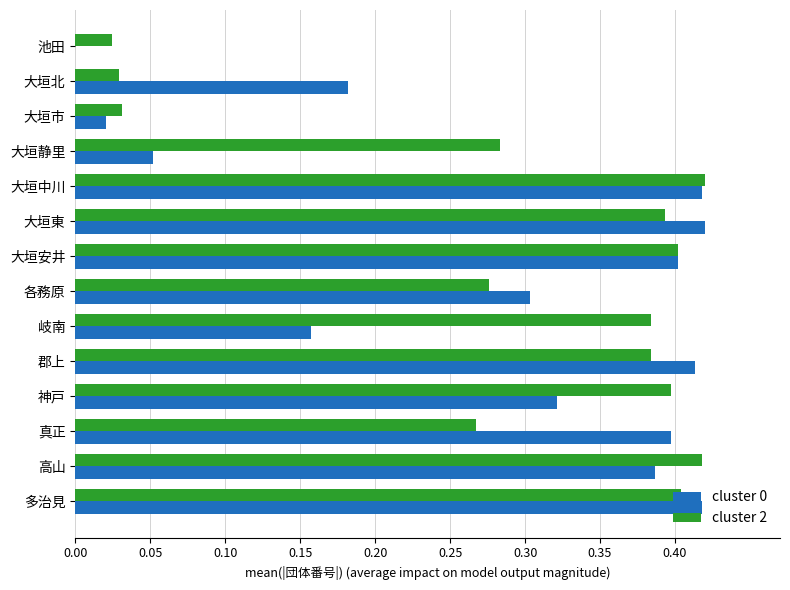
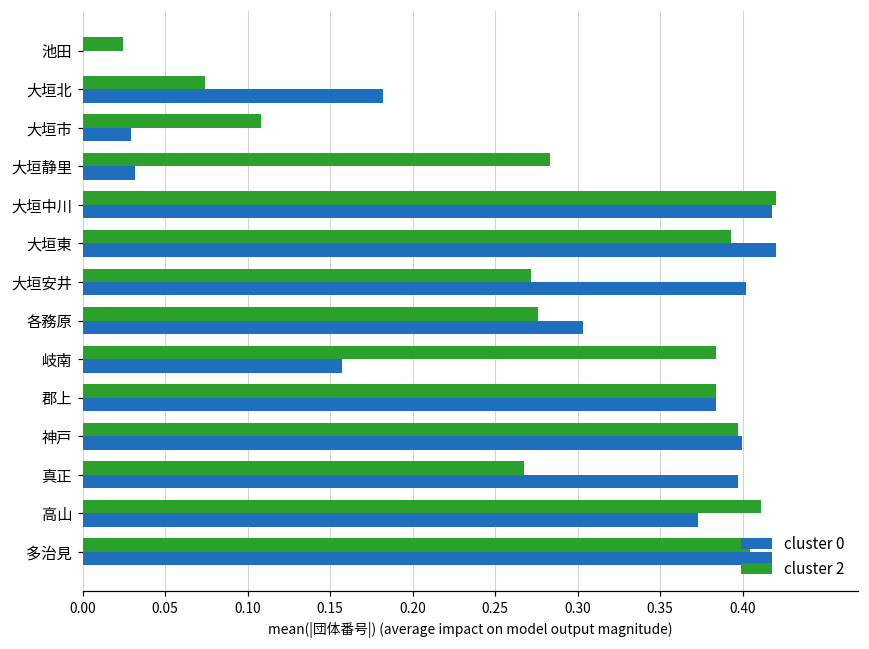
cluster 2, 大垣北: 0.029 -> 0.074
cluster 2, 大垣市: 0.031 -> 0.108
cluster 0, 大垣市: 0.020 -> 0.029
cluster 0, 大垣静里: 0.052 -> 0.031
cluster 2, 大垣安井: 0.402 -> 0.272
cluster 0, 郡上: 0.413 -> 0.384
cluster 0, 神戸: 0.321 -> 0.400
cluster 2, 高山: 0.418 -> 0.411
cluster 0, 高山: 0.386 -> 0.373
